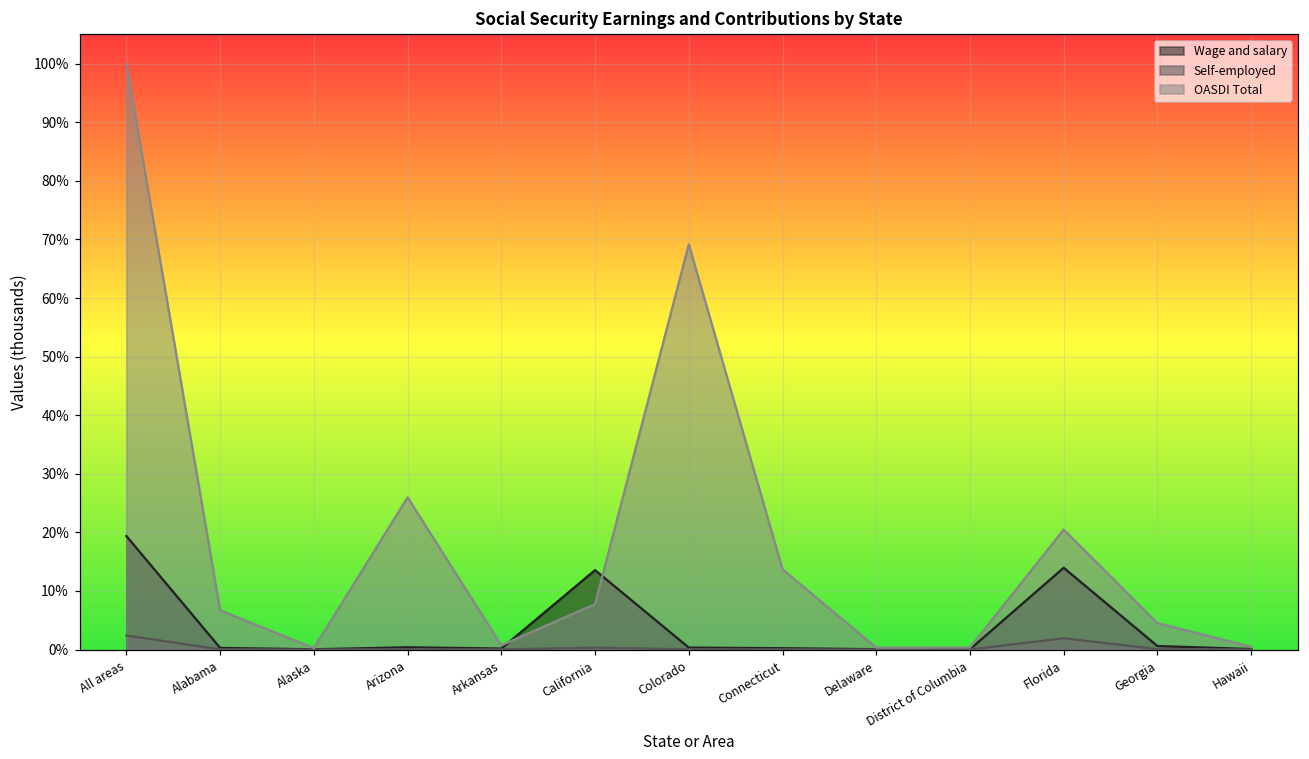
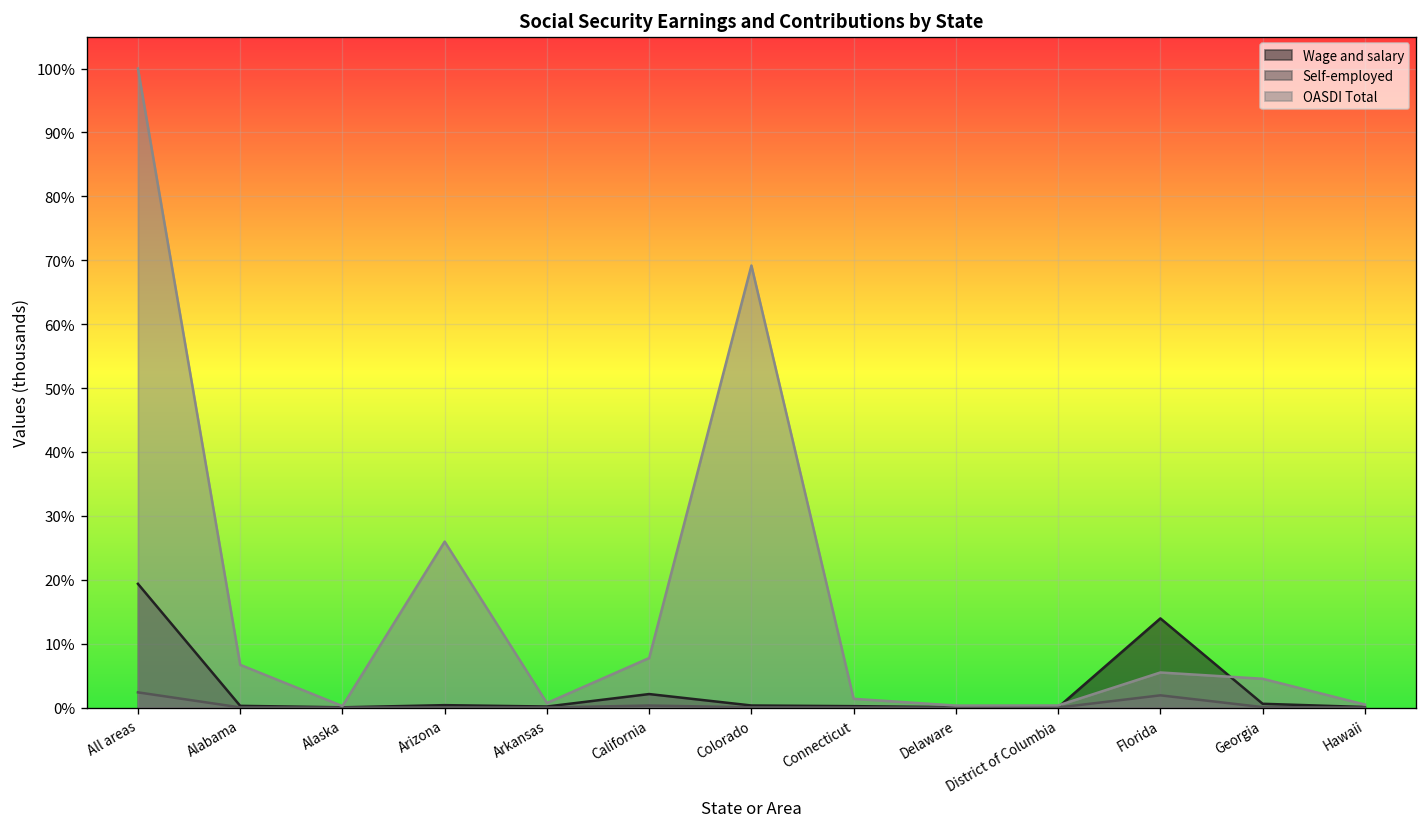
Wage and salary, California: 14% -> 2%
OASDI Total, Connecticut: 14% -> 1%
OASDI Total, Florida: 20% -> 5%
